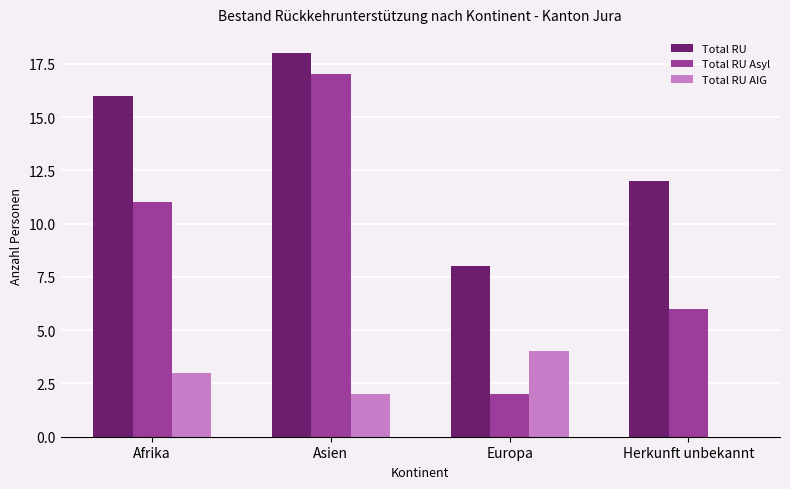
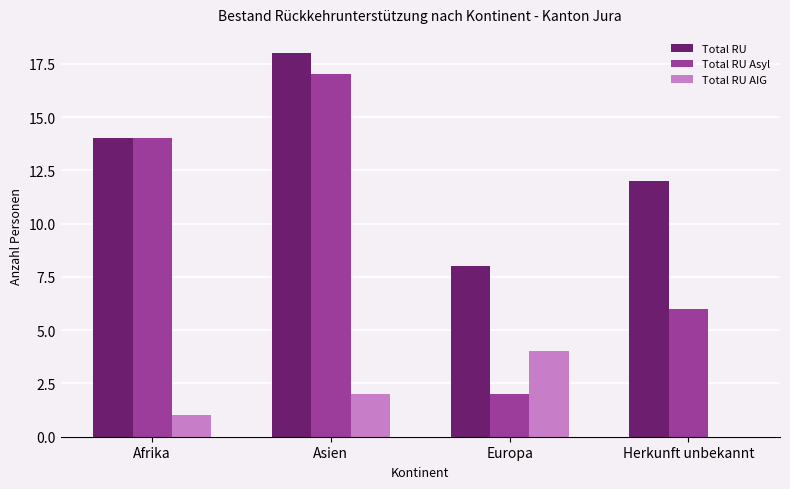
Total RU, Afrika: 16 -> 14
Total RU Asyl, Afrika: 11 -> 14
Total RU AIG, Afrika: 3 -> 1
